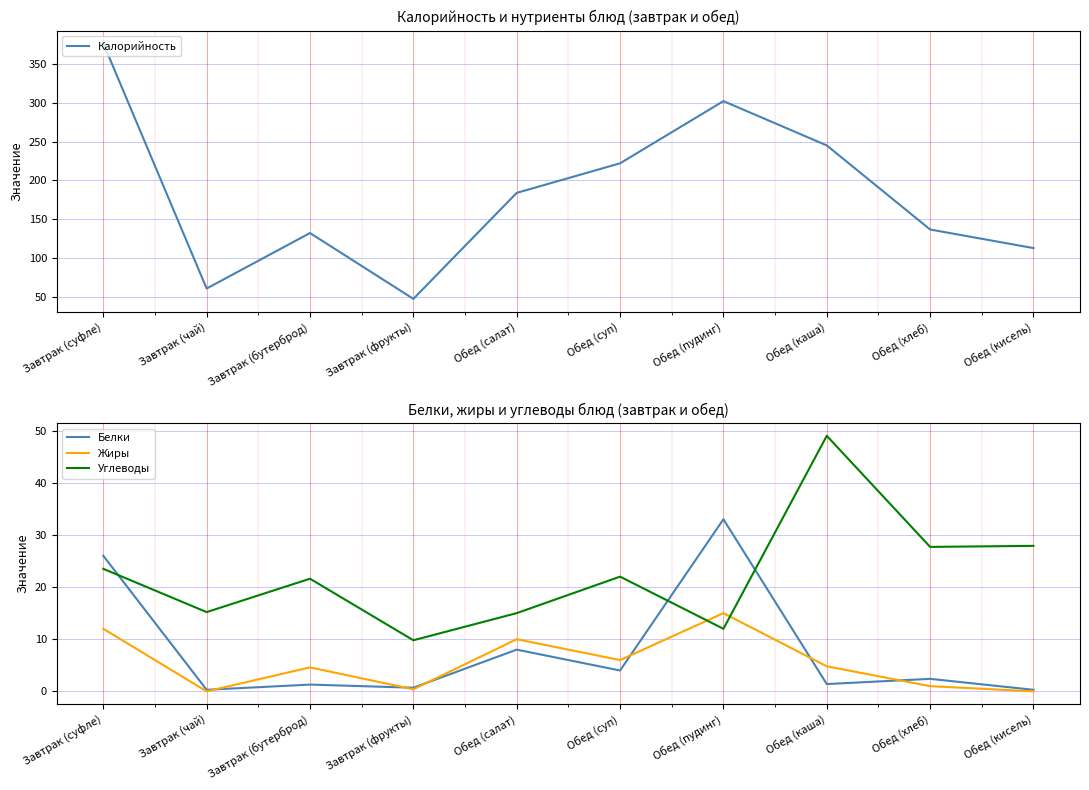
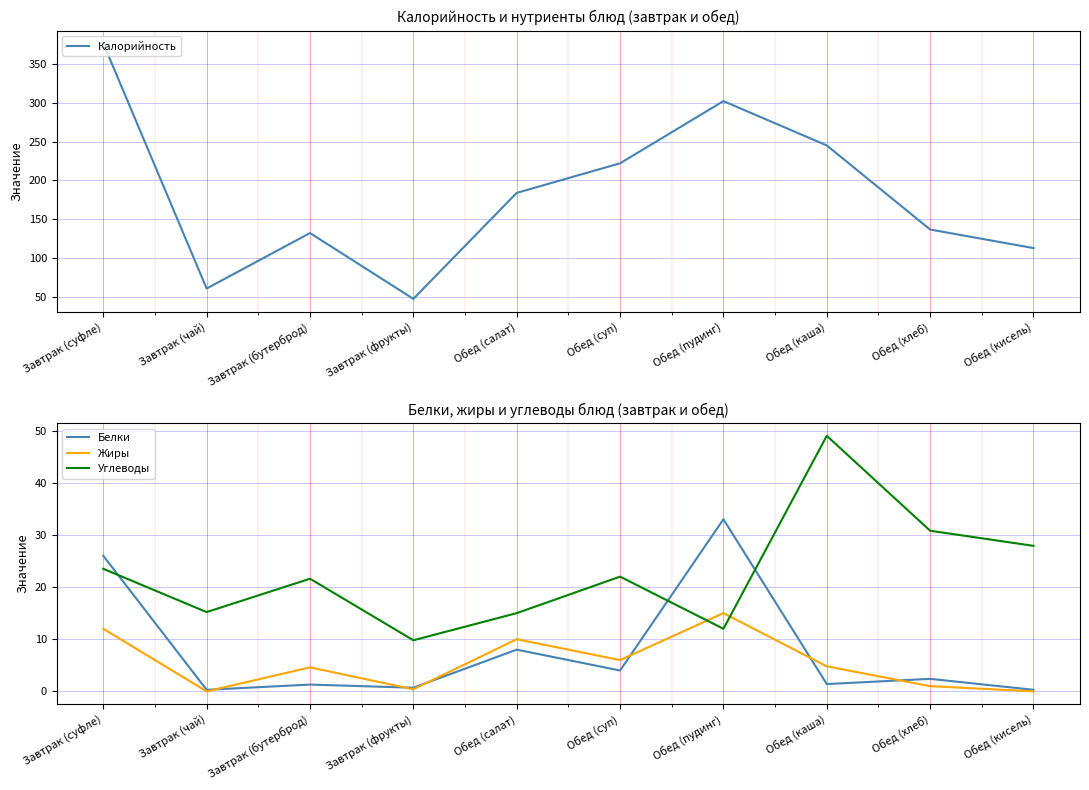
Белки, жиры и углеводы блюд (завтрак и обед), Углеводы, Обед (хлеб): 28 -> 31
